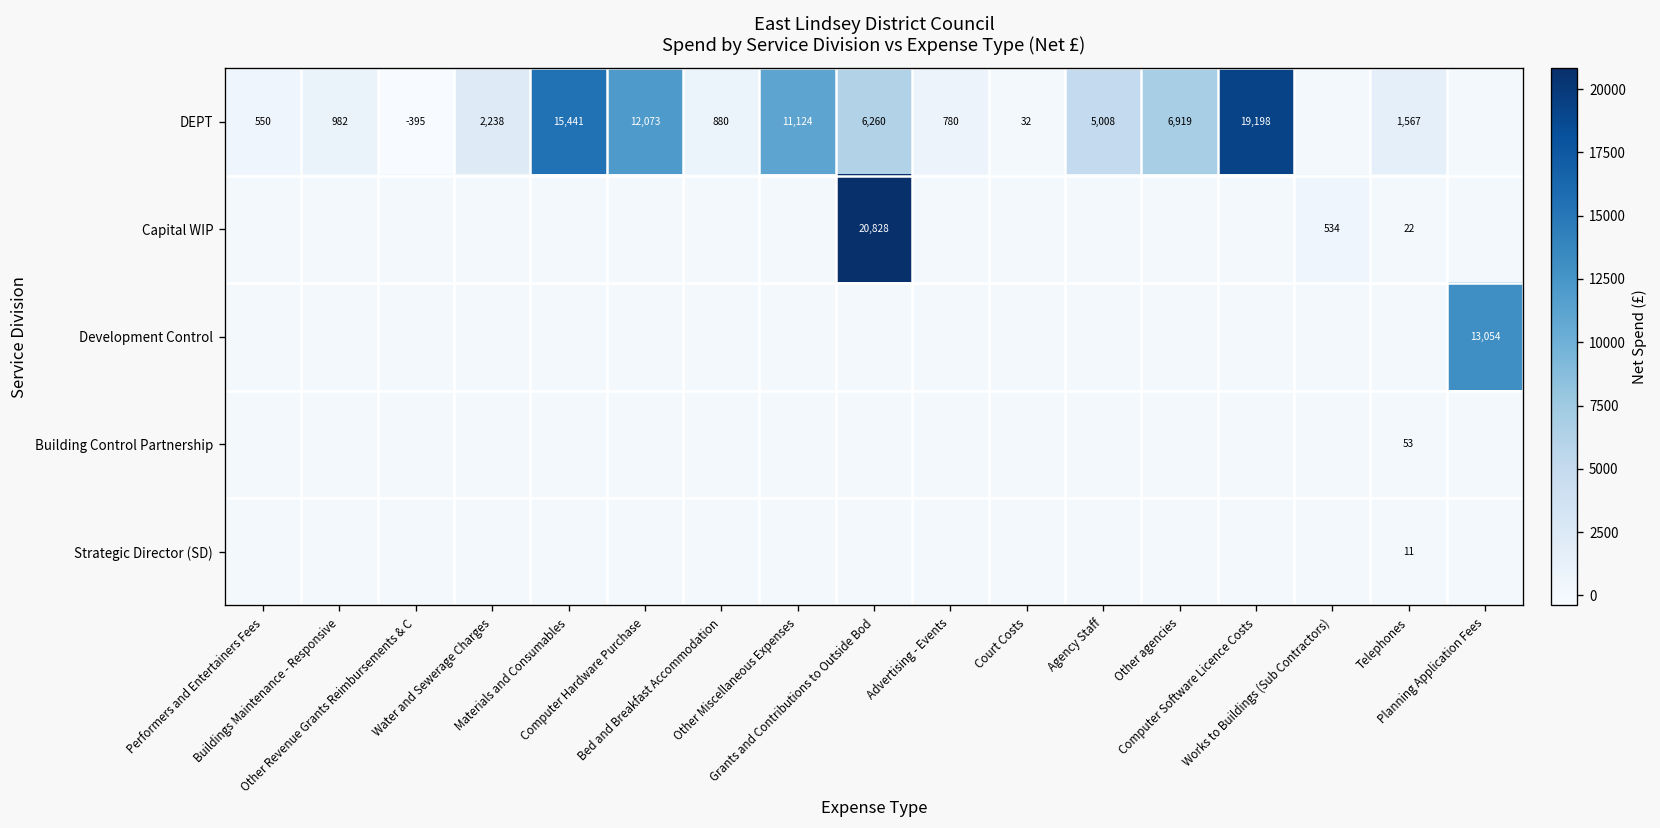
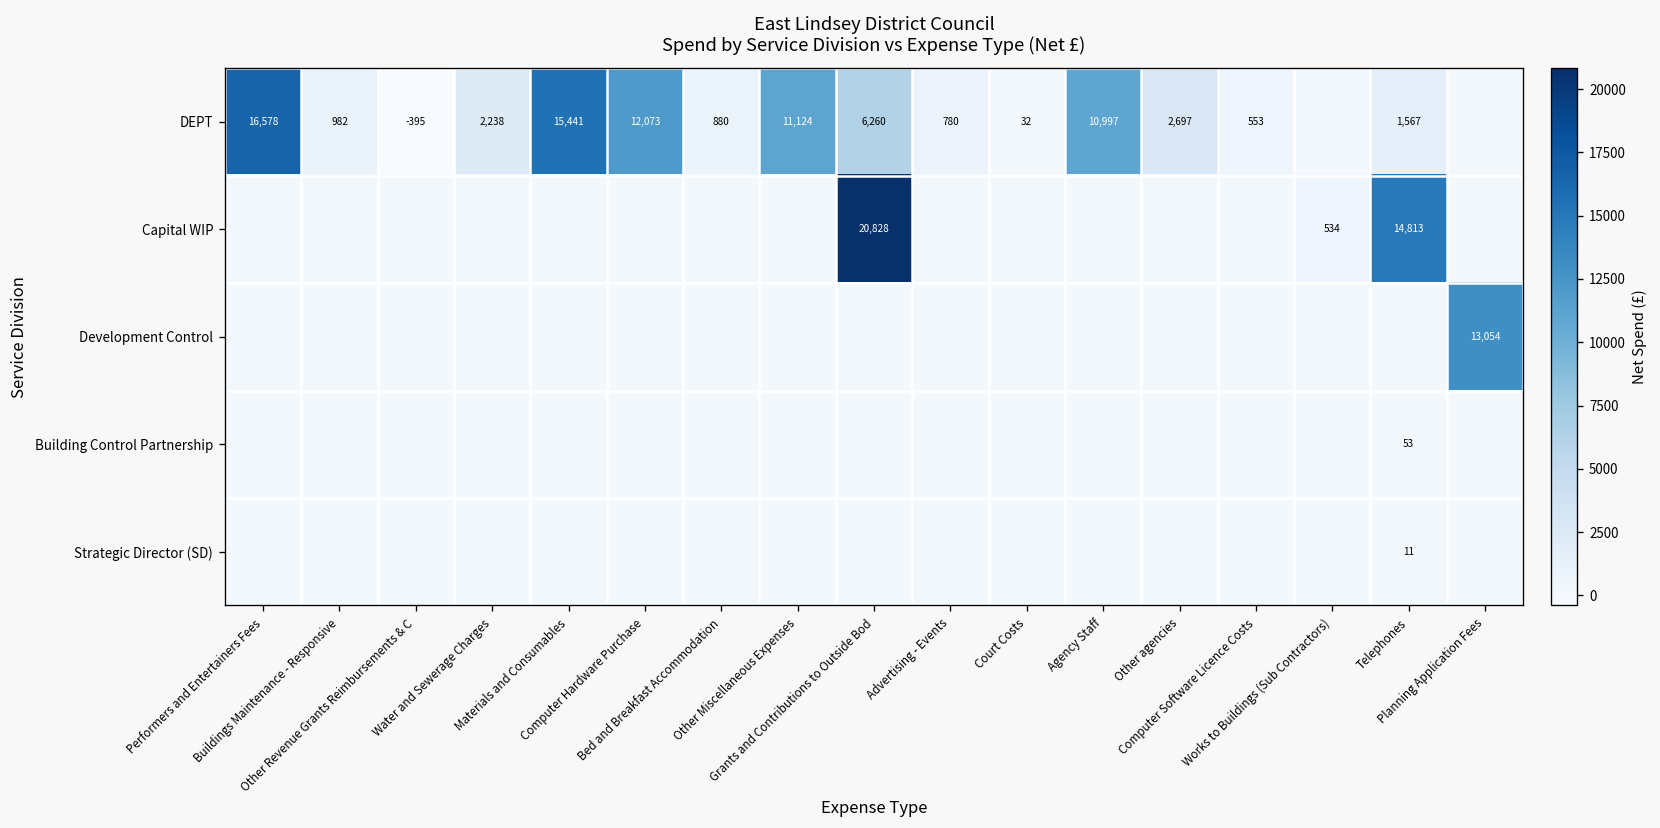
DEPT, Performers and Entertainers Fees: 550 -> 16,578
DEPT, Agency Staff: 5,008 -> 10,997
DEPT, Other agencies: 6,919 -> 2,697
DEPT, Computer Software Licence Costs: 19,198 -> 553
Capital WIP, Telephones: 22 -> 14,813
